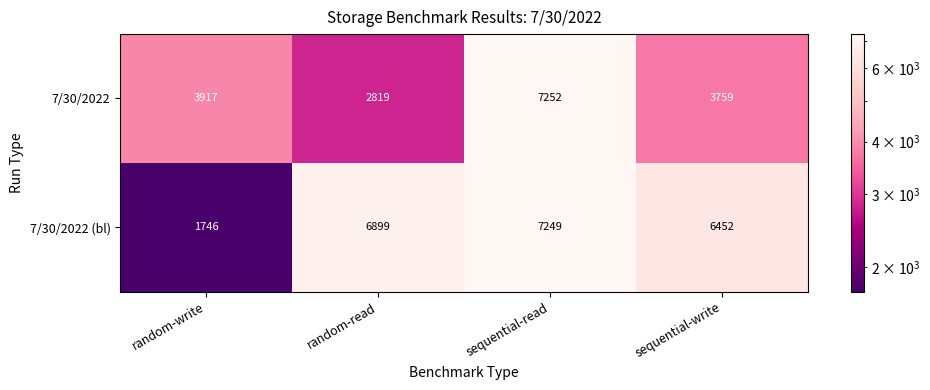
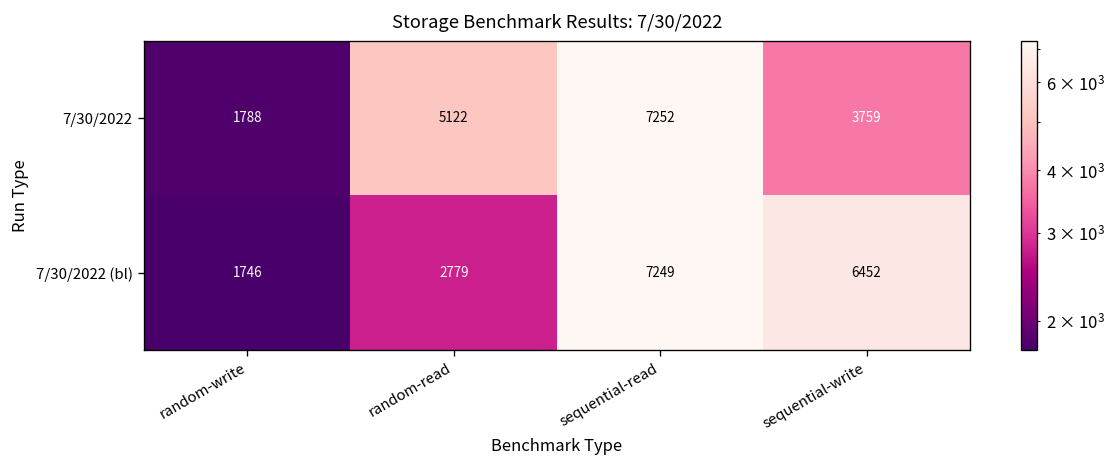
7/30/2022, random-write: 3917 -> 1788
7/30/2022, random-read: 2819 -> 5122
7/30/2022 (bl), random-read: 6899 -> 2779
